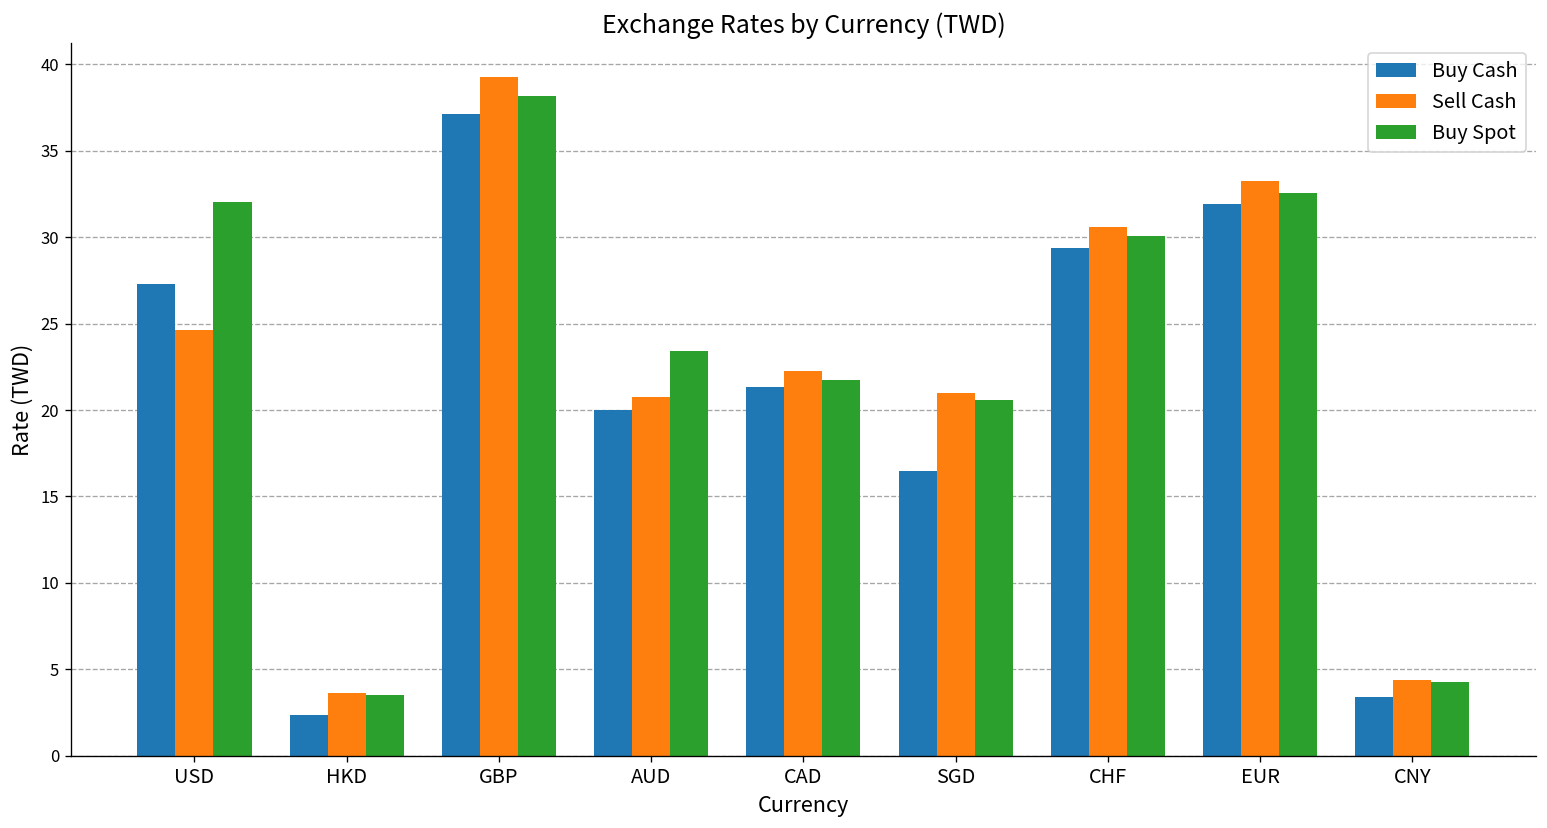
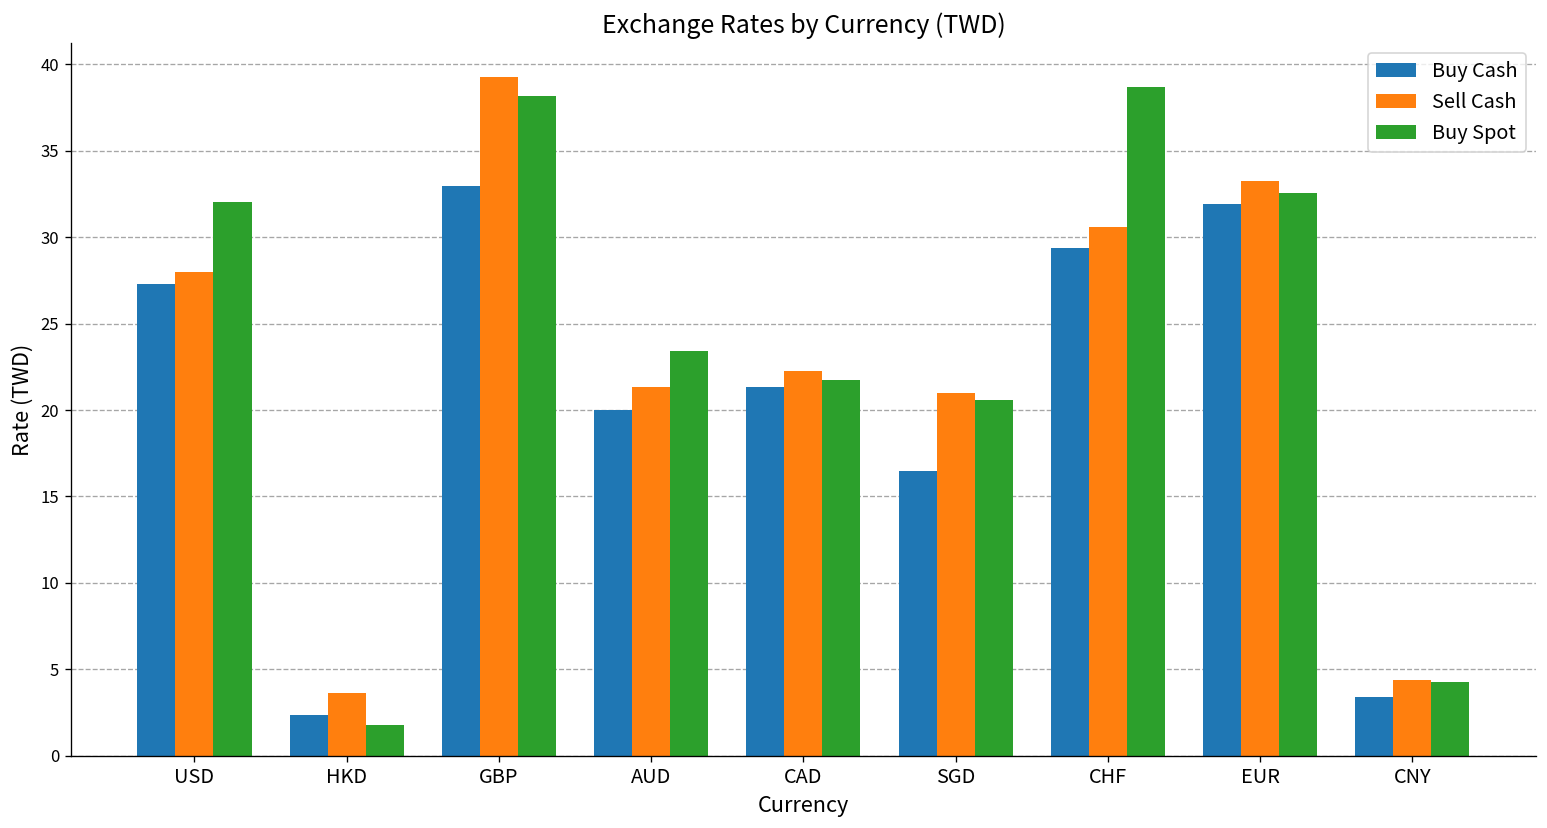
Sell Cash, USD: 24.6 -> 28.0
Buy Spot, HKD: 3.5 -> 1.7
Buy Cash, GBP: 37.2 -> 33.0
Sell Cash, AUD: 20.8 -> 21.4
Buy Spot, CHF: 30.1 -> 38.7
